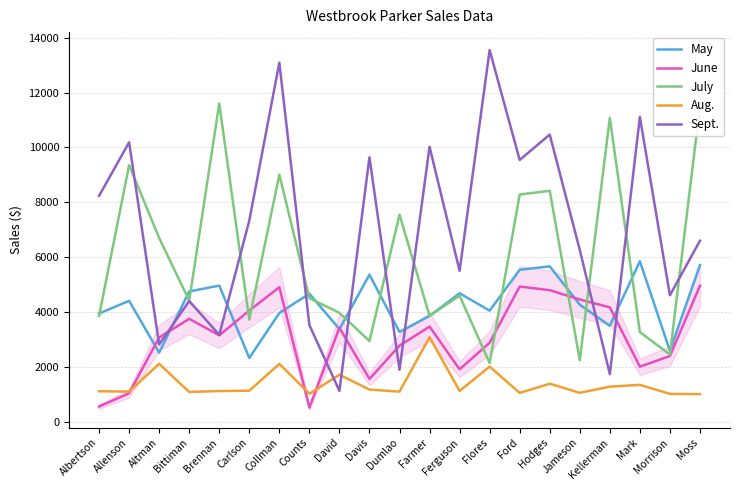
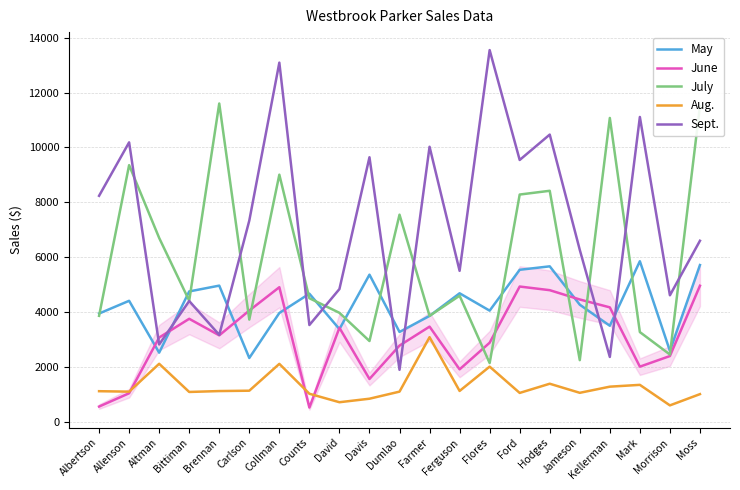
Aug., David: 1700 -> 700
Sept., David: 1100 -> 4800
Aug., Davis: 1200 -> 800
Sept., Kellerman: 1700 -> 2400
Aug., Morrison: 1000 -> 600
